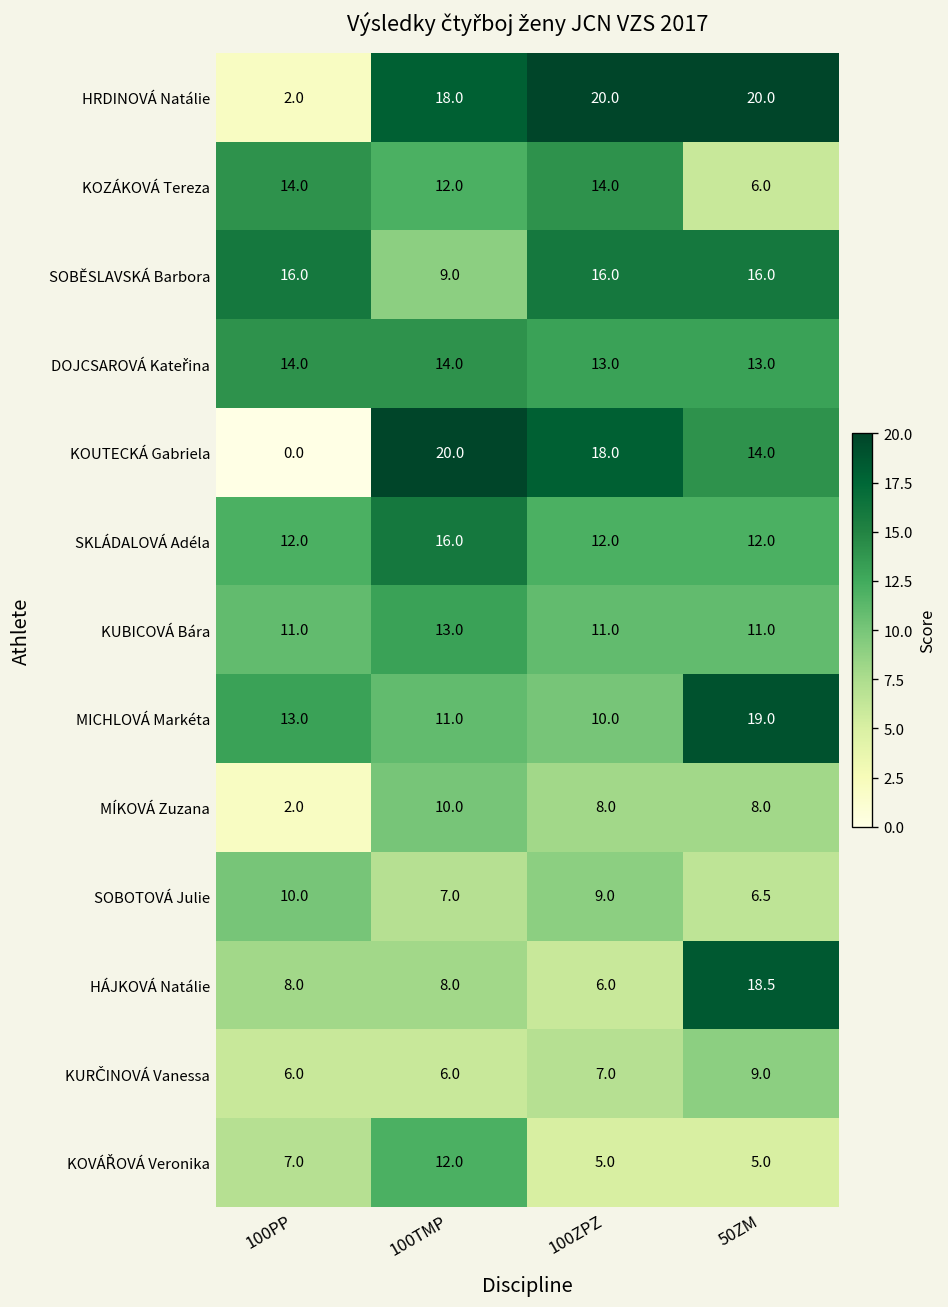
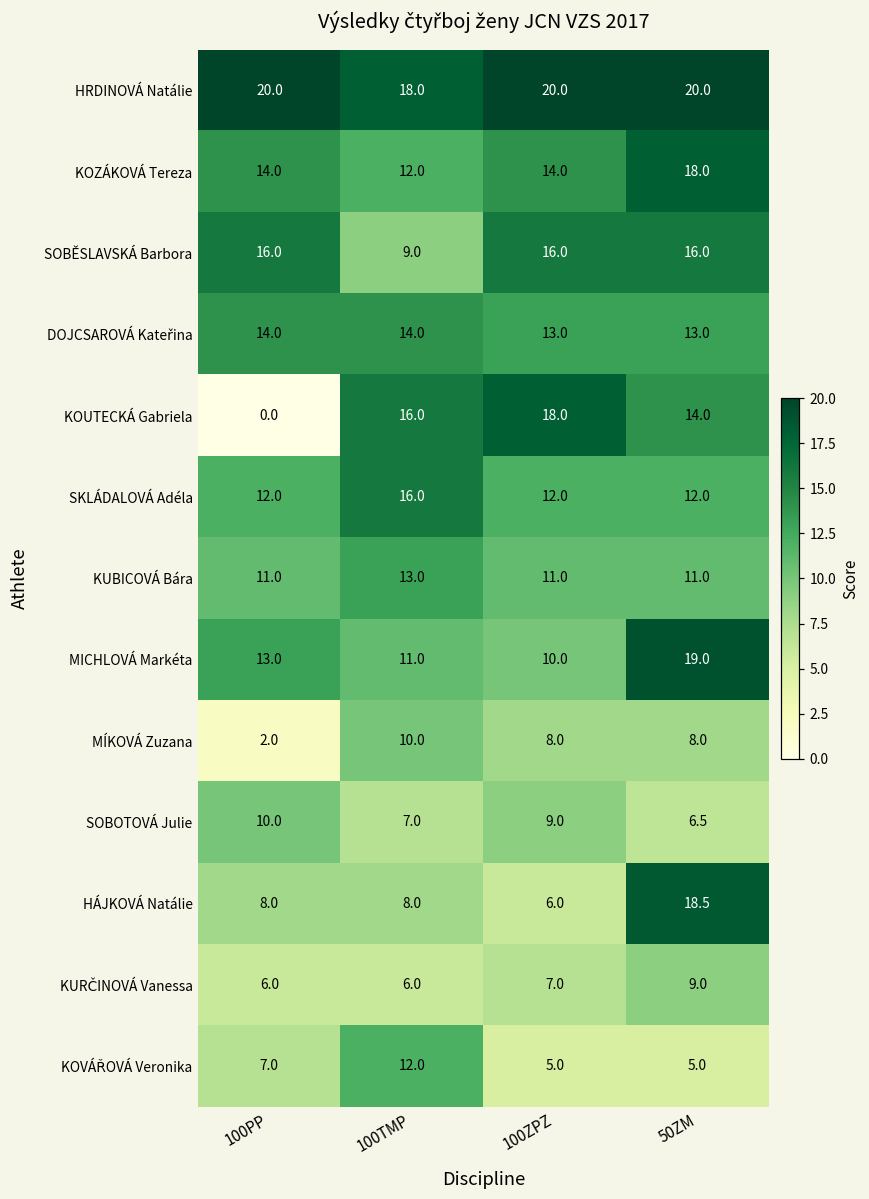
HRDINOVÁ Natálie, 100PP: 2.0 -> 20.0
KOZÁKOVÁ Tereza, 50ZM: 6.0 -> 18.0
KOUTECKÁ Gabriela, 100TMP: 20.0 -> 16.0
